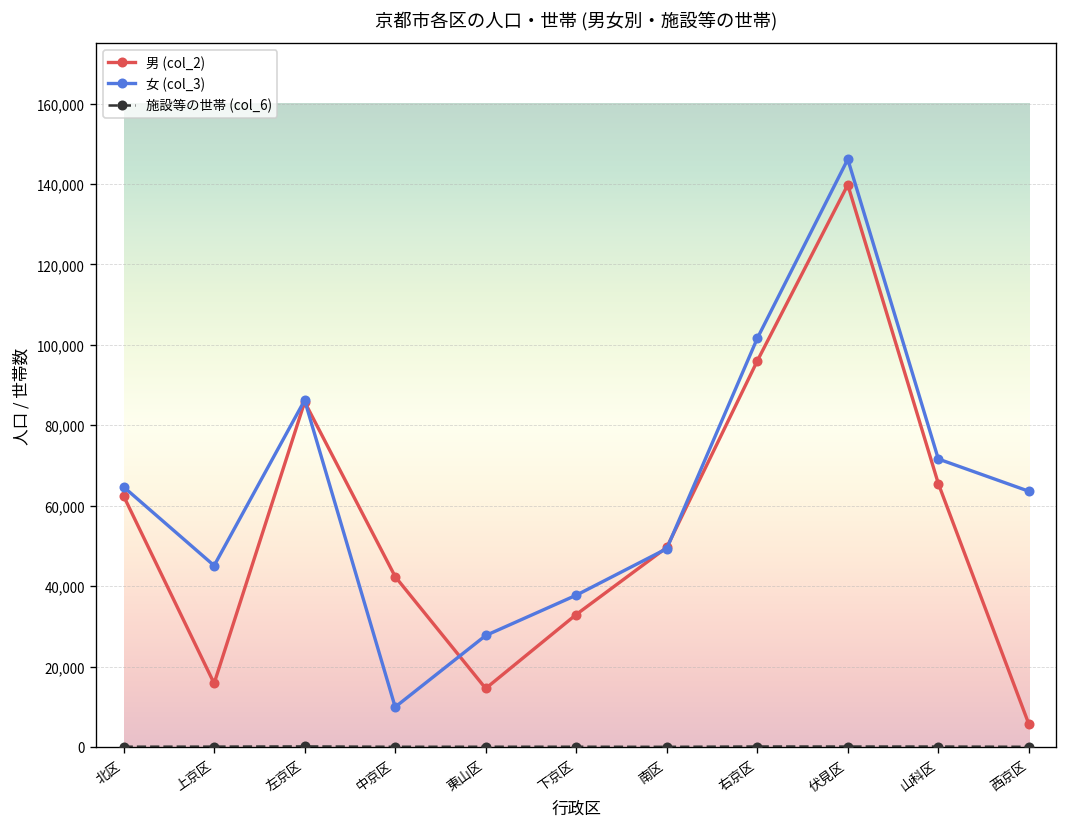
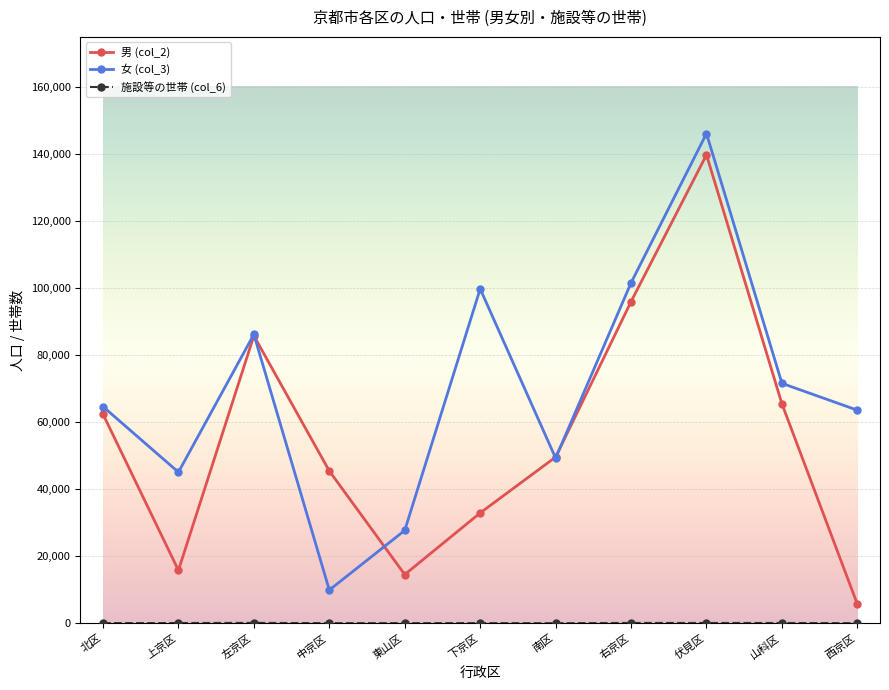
男 (col_2), 中京区: 42,000 -> 45,000
女 (col_3), 下京区: 38,000 -> 100,000
